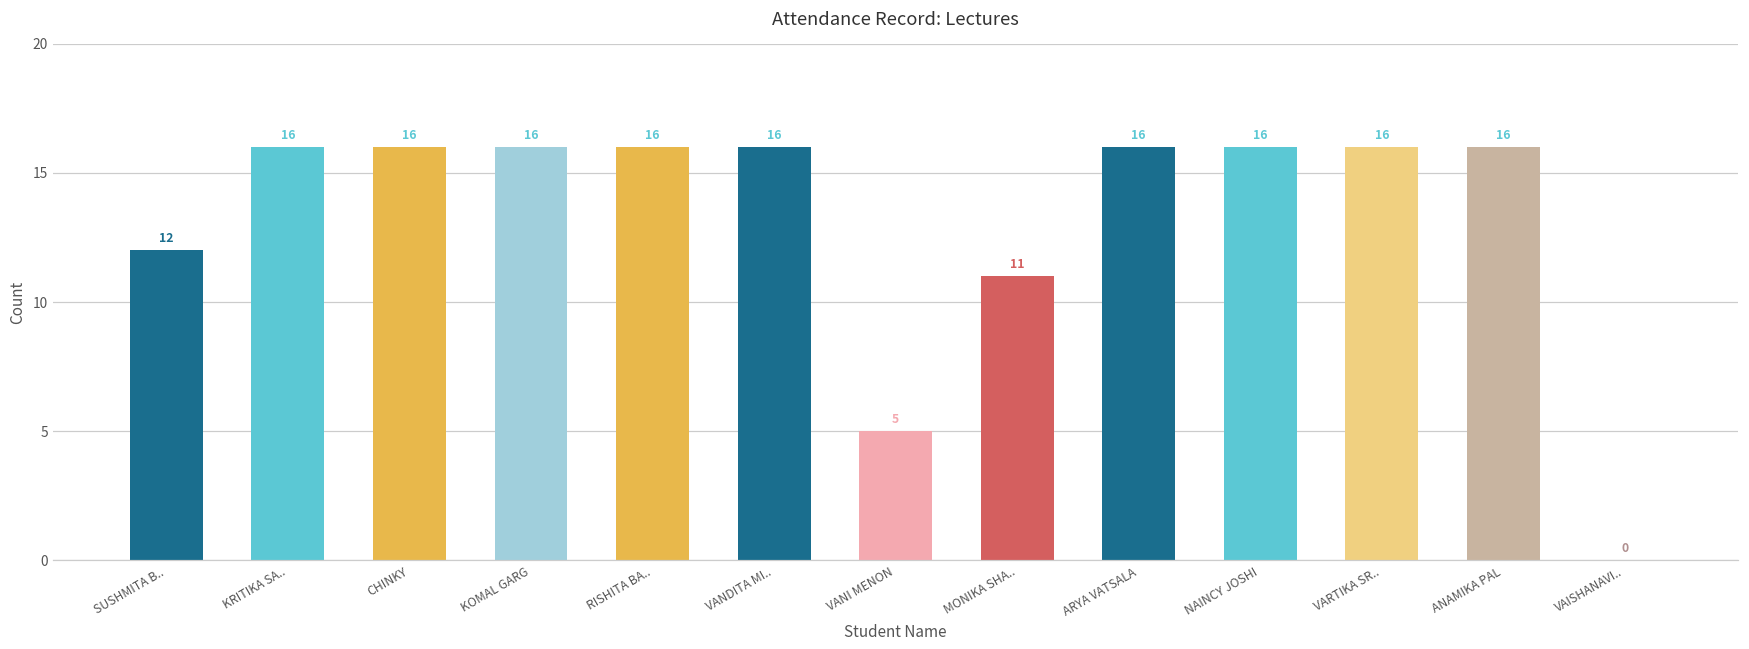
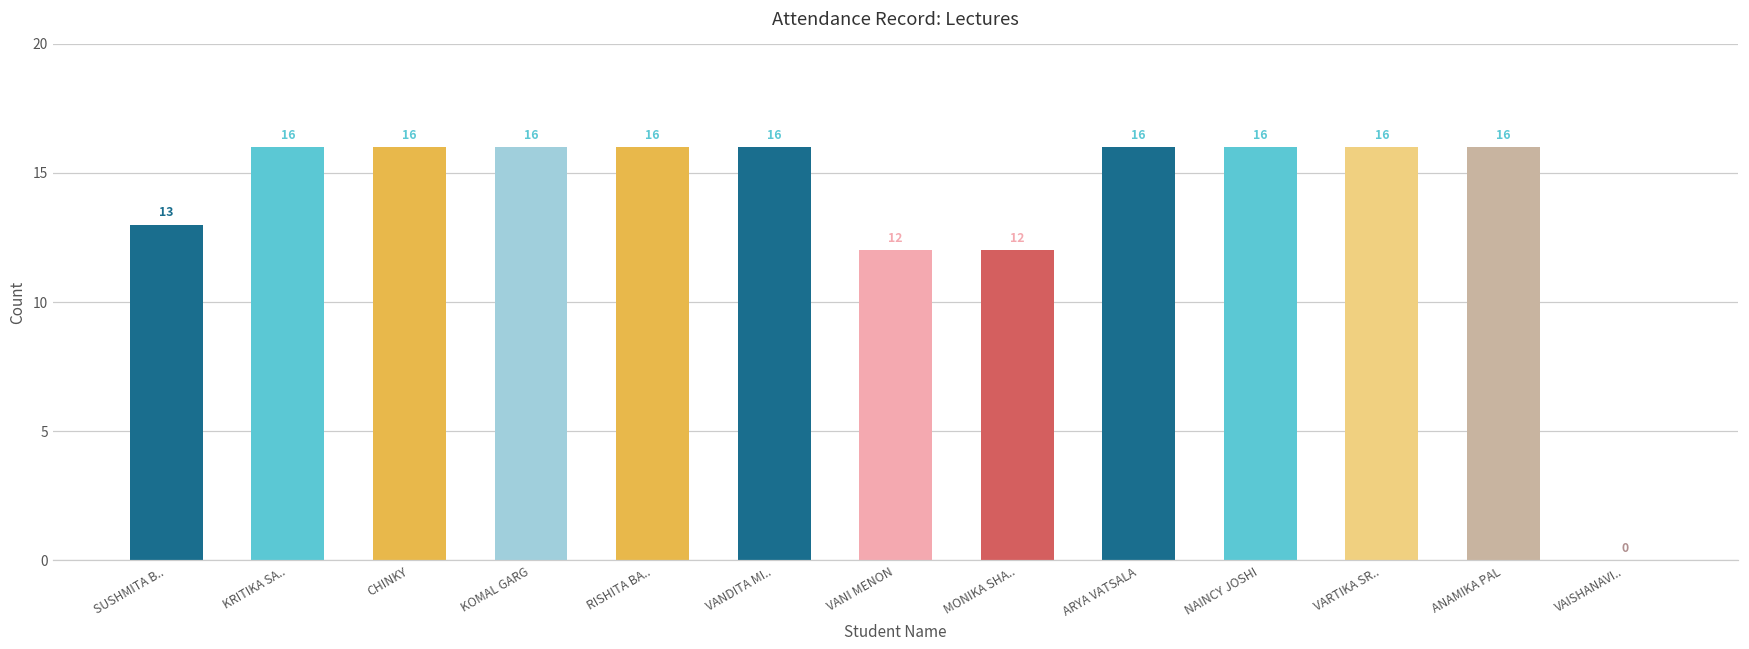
SUSHMITA B..: 12 -> 13
VANI MENON: 5 -> 12
MONIKA SHA..: 11 -> 12
